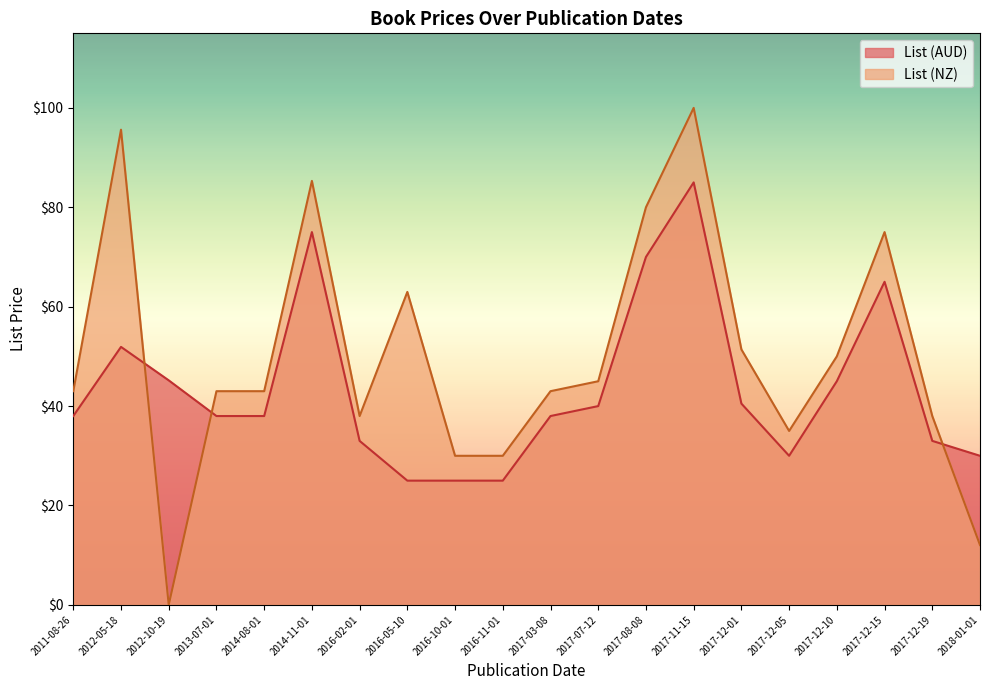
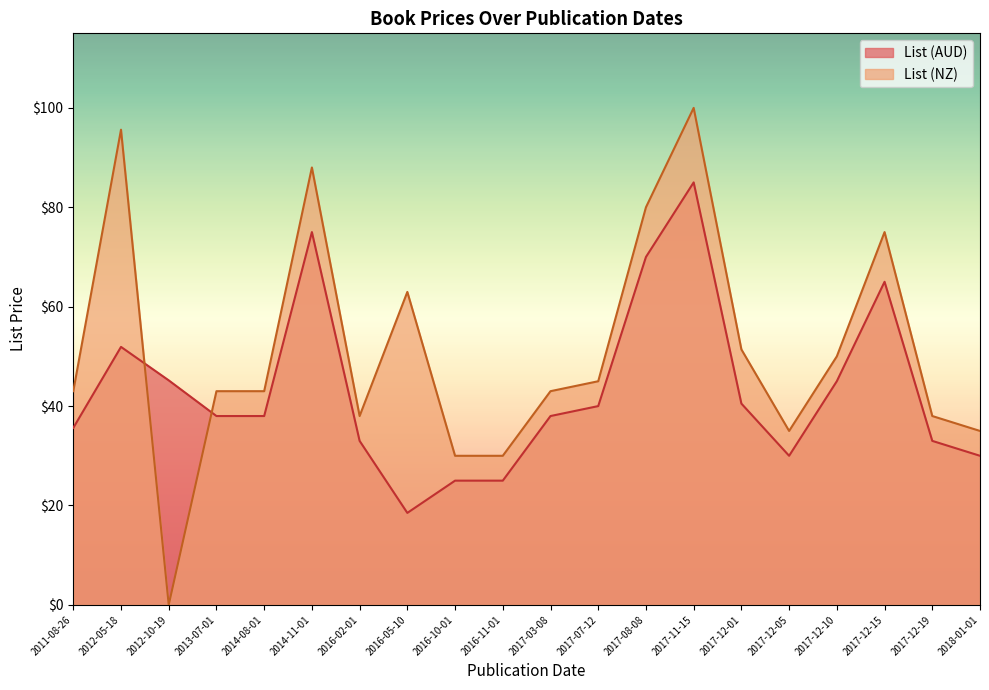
List (AUD), 2011-08-26: $38 -> $36
List (NZ), 2014-11-01: $85 -> $88
List (AUD), 2016-05-10: $25 -> $19
List (NZ), 2018-01-01: $12 -> $35
